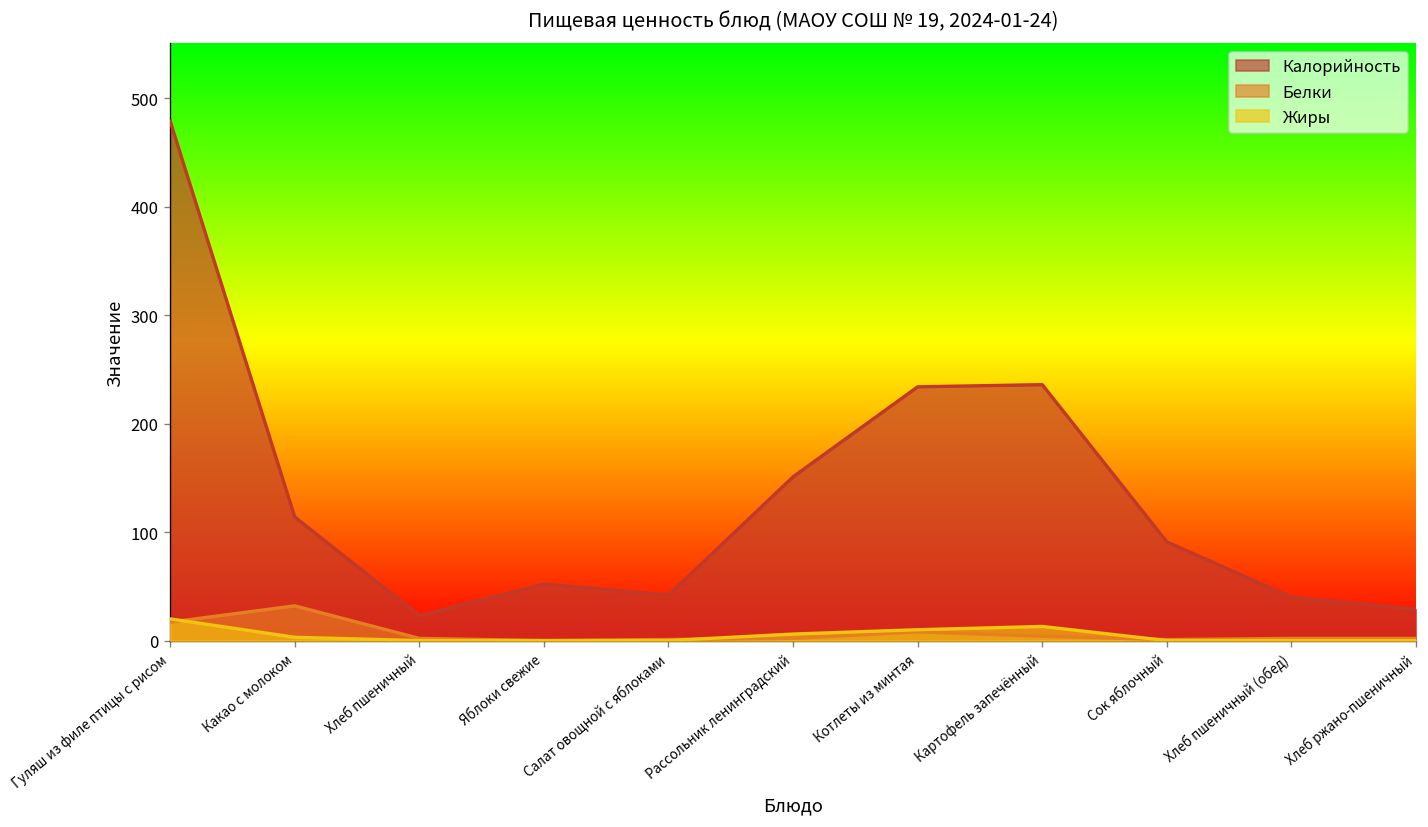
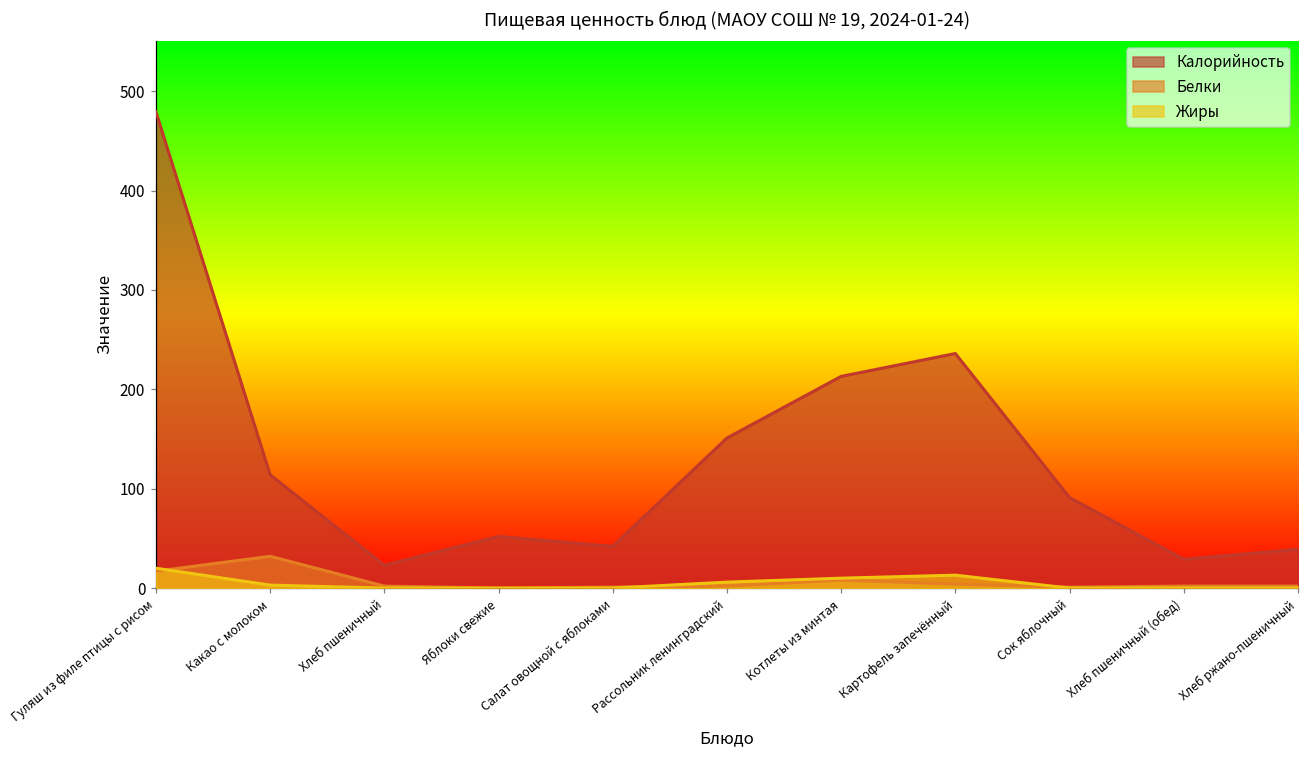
Калорийность, Котлеты из минтая: 230 -> 210
Калорийность, Хлеб пшеничный (обед): 40 -> 30
Калорийность, Хлеб ржано-пшеничный: 30 -> 40
